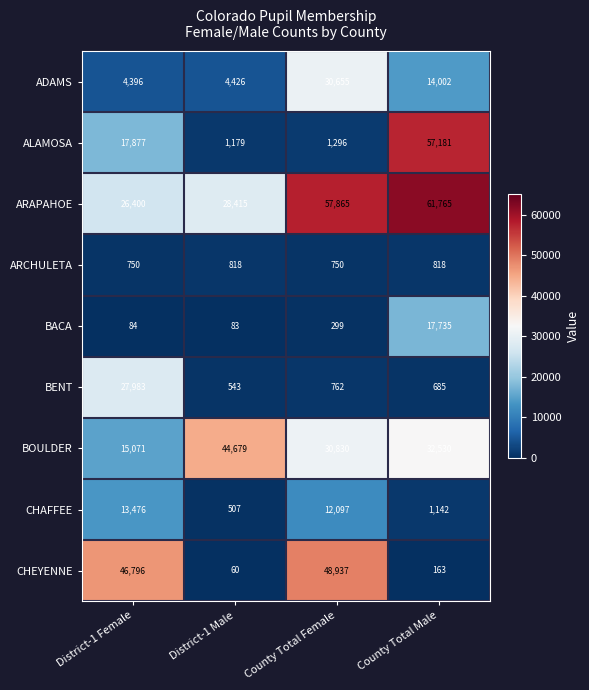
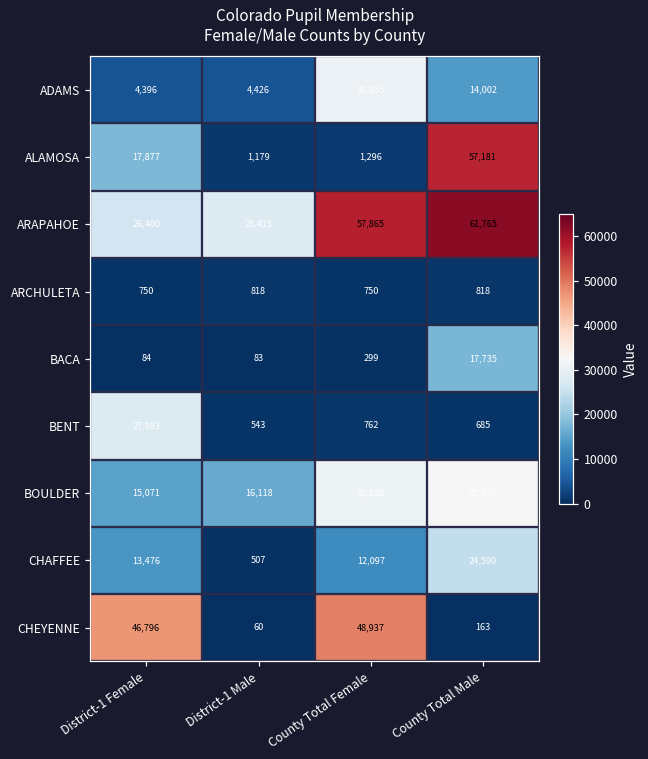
BOULDER, District-1 Male: 44,679 -> 16,118
CHAFFEE, County Total Male: 1,142 -> 24,590
